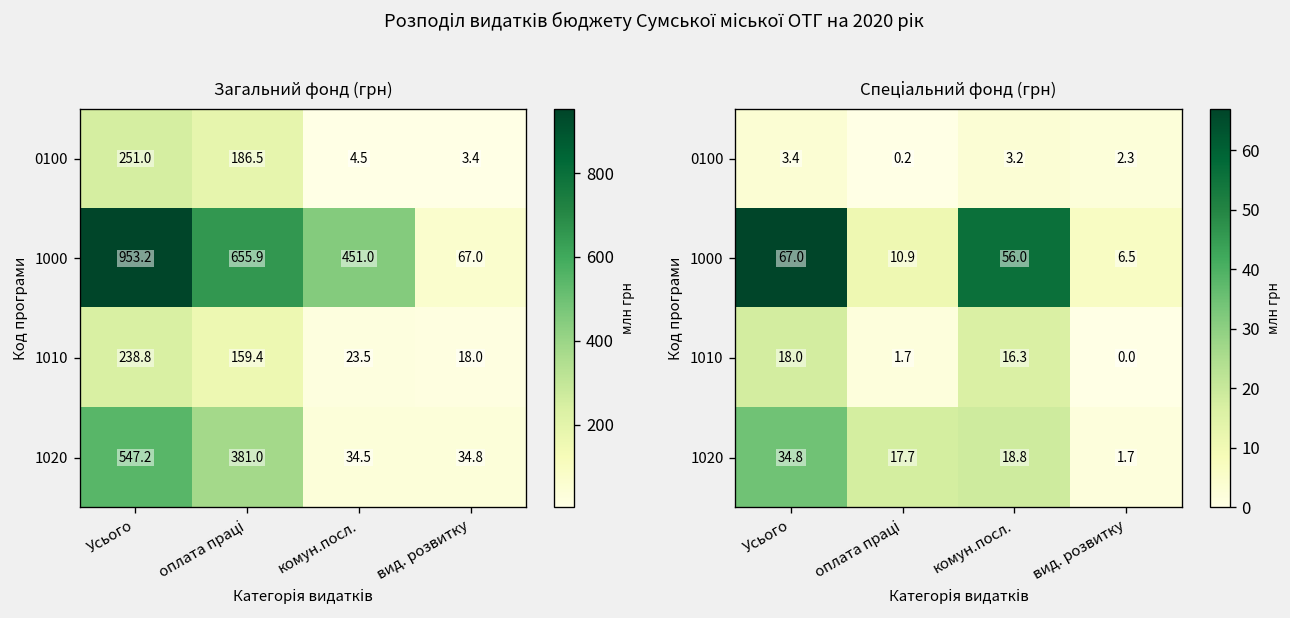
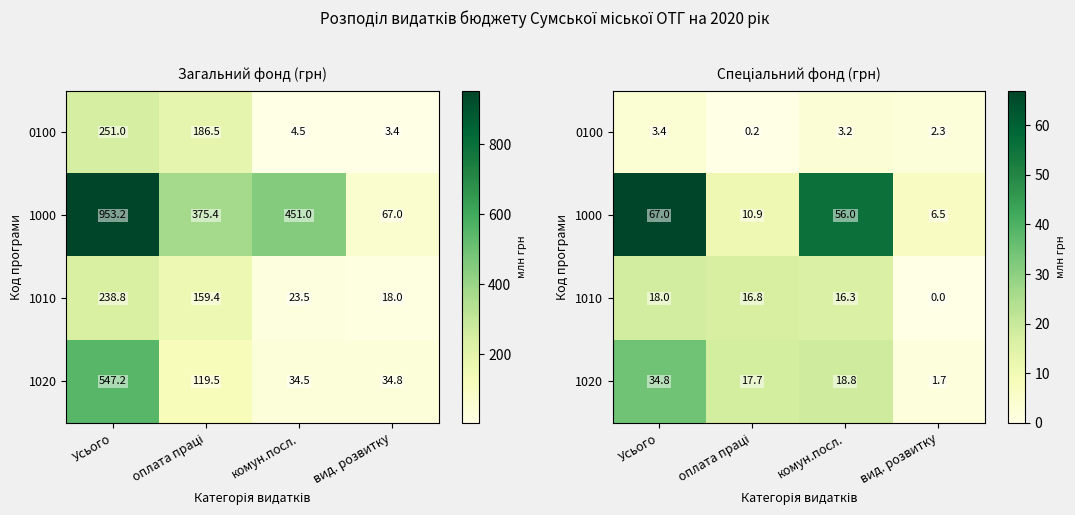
Загальний фонд (грн), 1000, оплата праці: 655.9 -> 375.4
Загальний фонд (грн), 1020, оплата праці: 381.0 -> 119.5
Спеціальний фонд (грн), 1010, оплата праці: 1.7 -> 16.8
